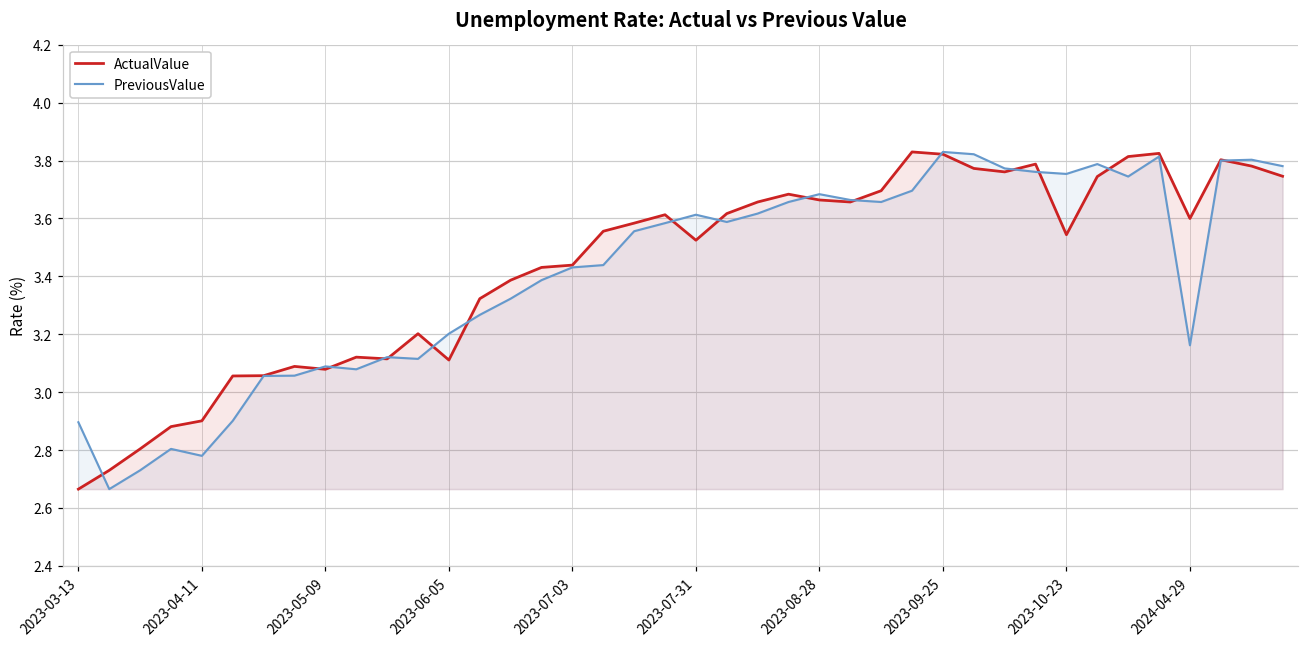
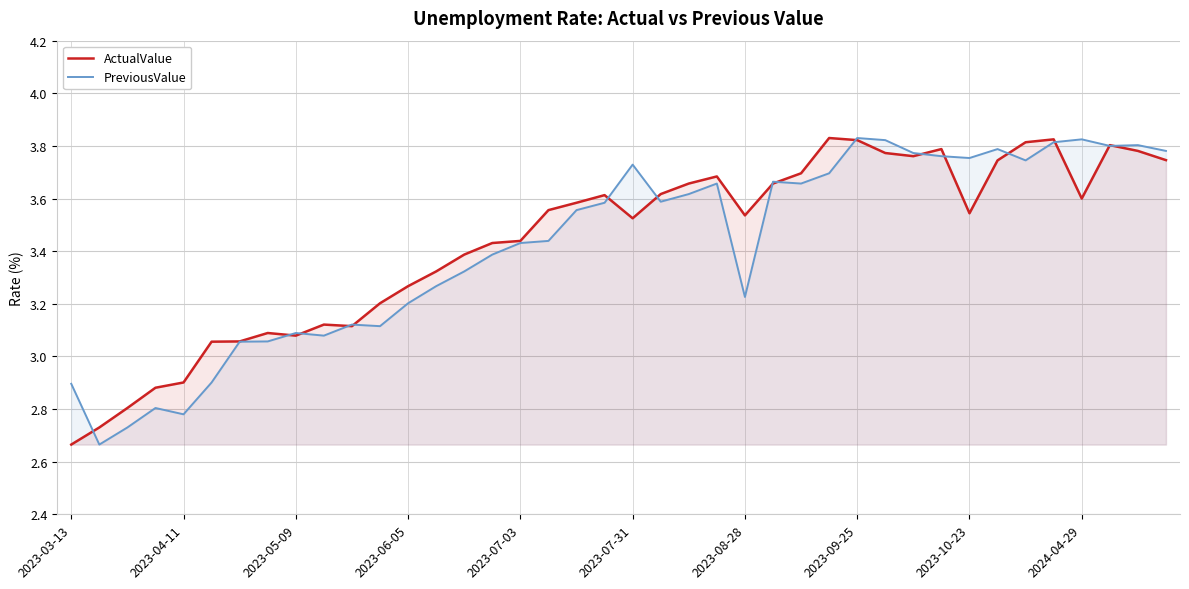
ActualValue, 2023-06-05: 3.11 -> 3.27
PreviousValue, 2023-07-31: 3.61 -> 3.73
ActualValue, 2023-08-28: 3.66 -> 3.54
PreviousValue, 2023-08-28: 3.68 -> 3.23
PreviousValue, 2024-04-29: 3.16 -> 3.83
